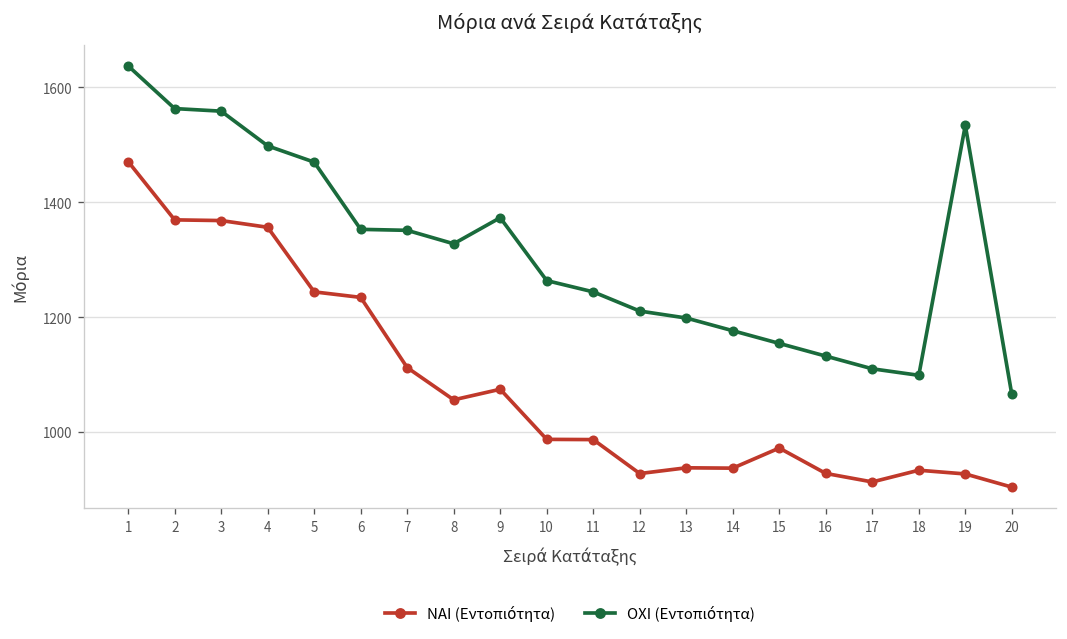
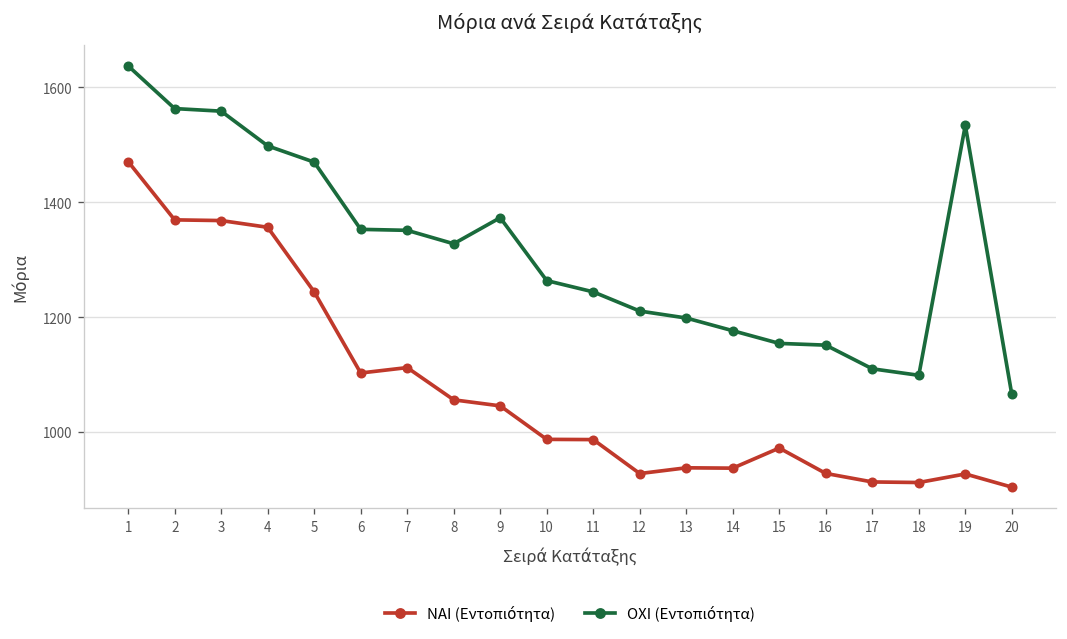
ΝΑΙ (Εντοπιότητα), 6: 1230 -> 1100
ΝΑΙ (Εντοπιότητα), 9: 1070 -> 1050
ΟΧΙ (Εντοπιότητα), 16: 1130 -> 1150
ΝΑΙ (Εντοπιότητα), 18: 930 -> 910
